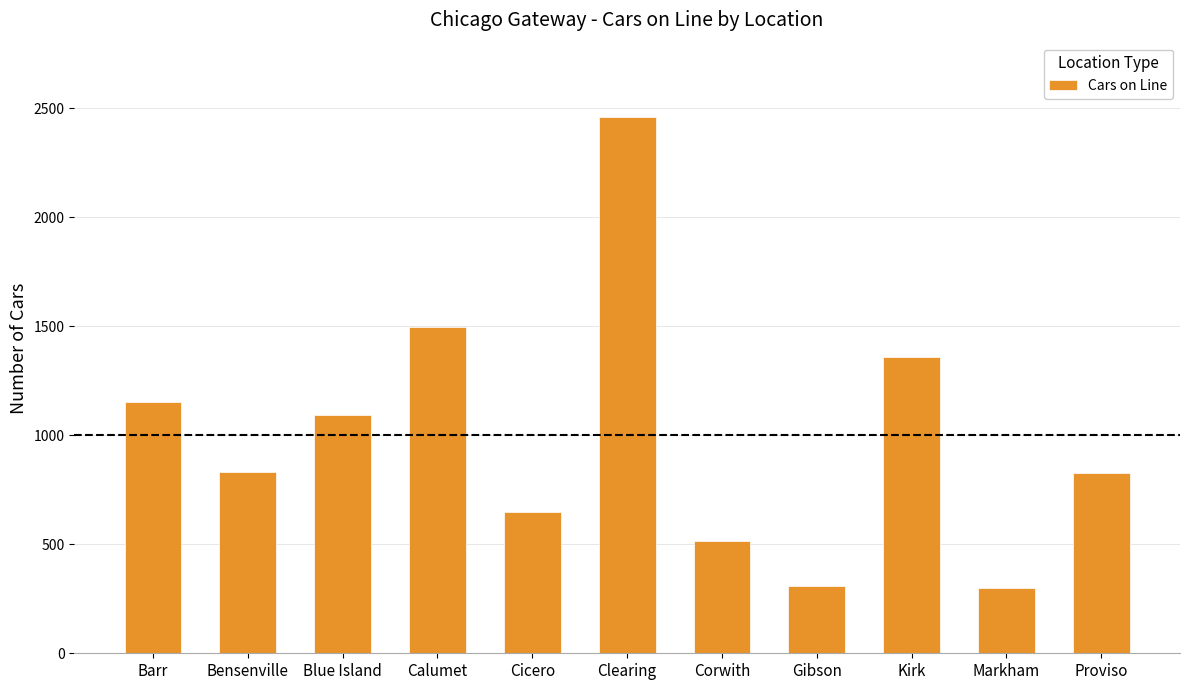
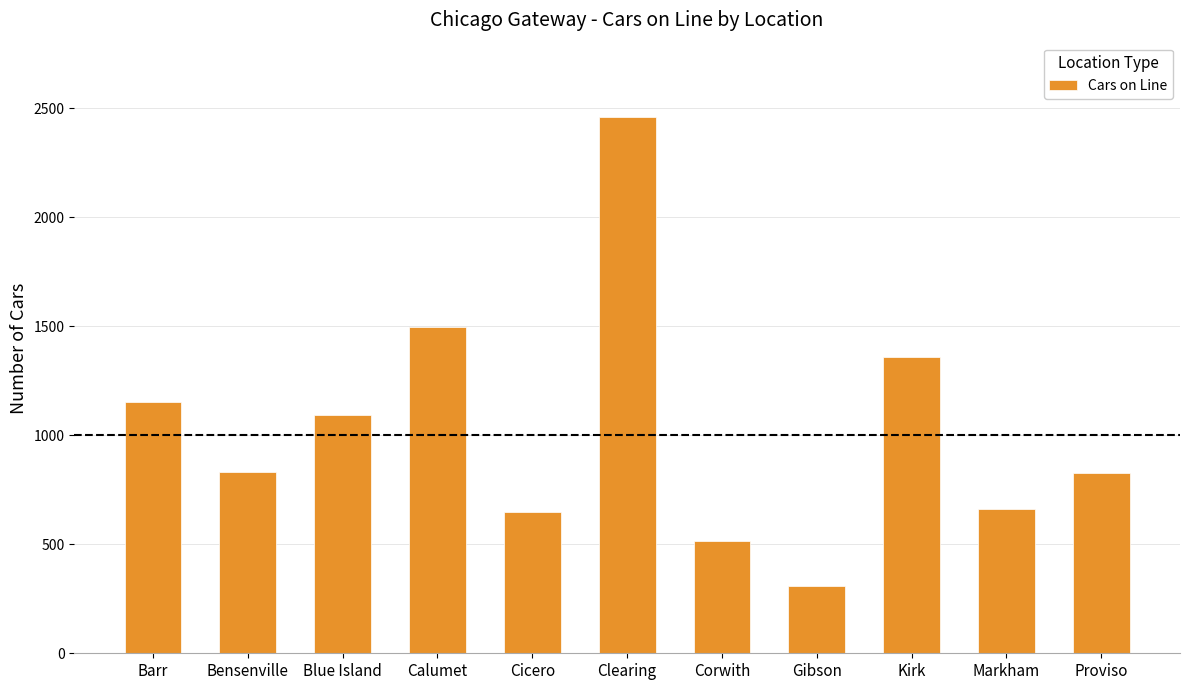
Markham: 300 -> 660
